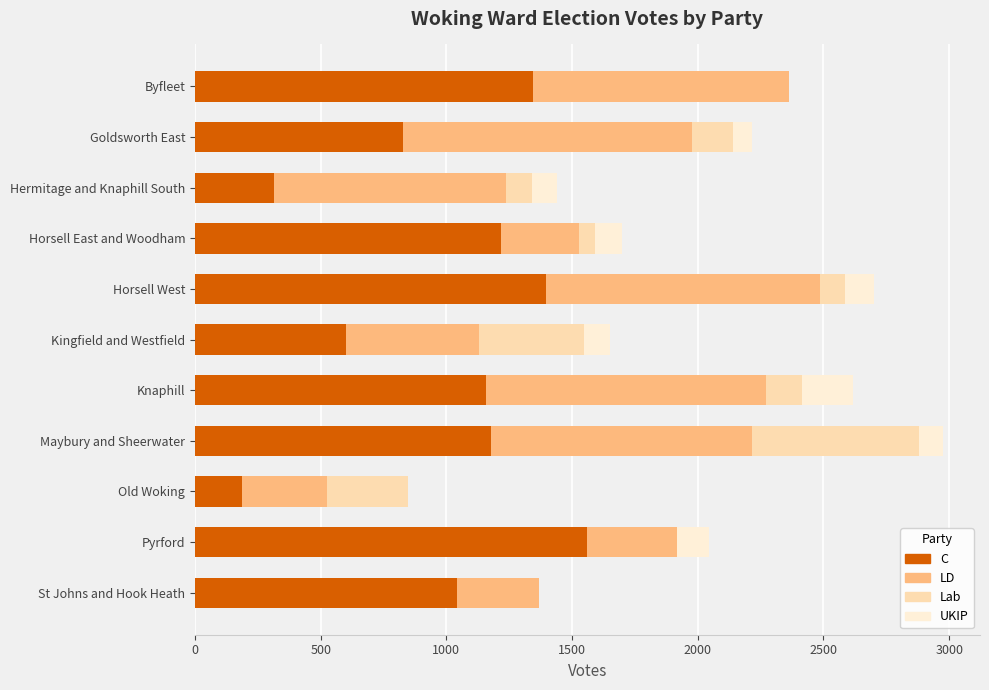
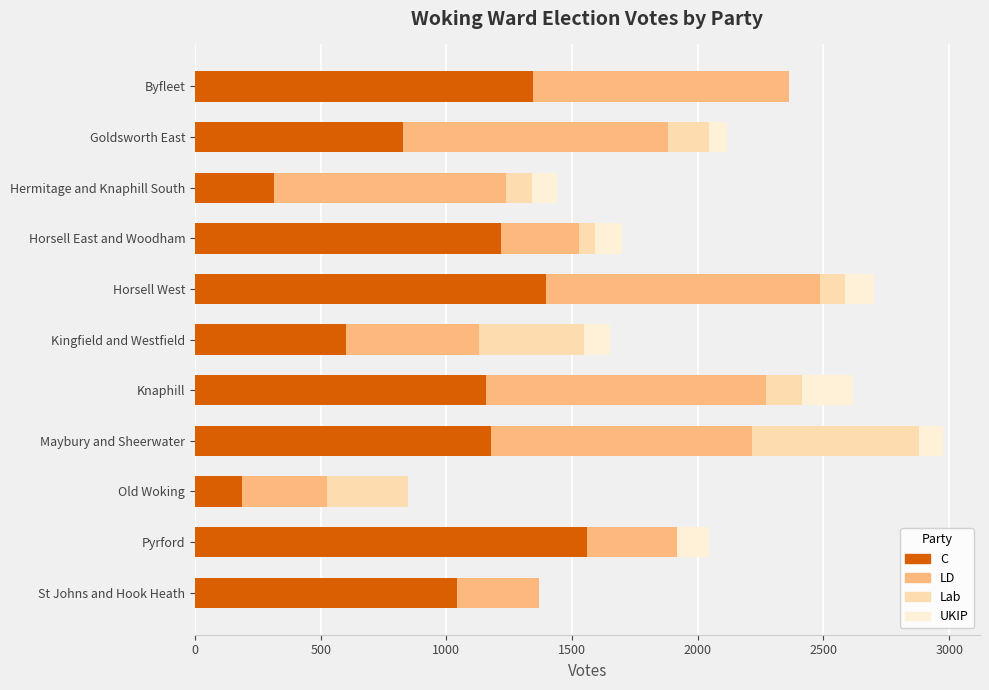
LD, Goldsworth East: 1150 -> 1050
